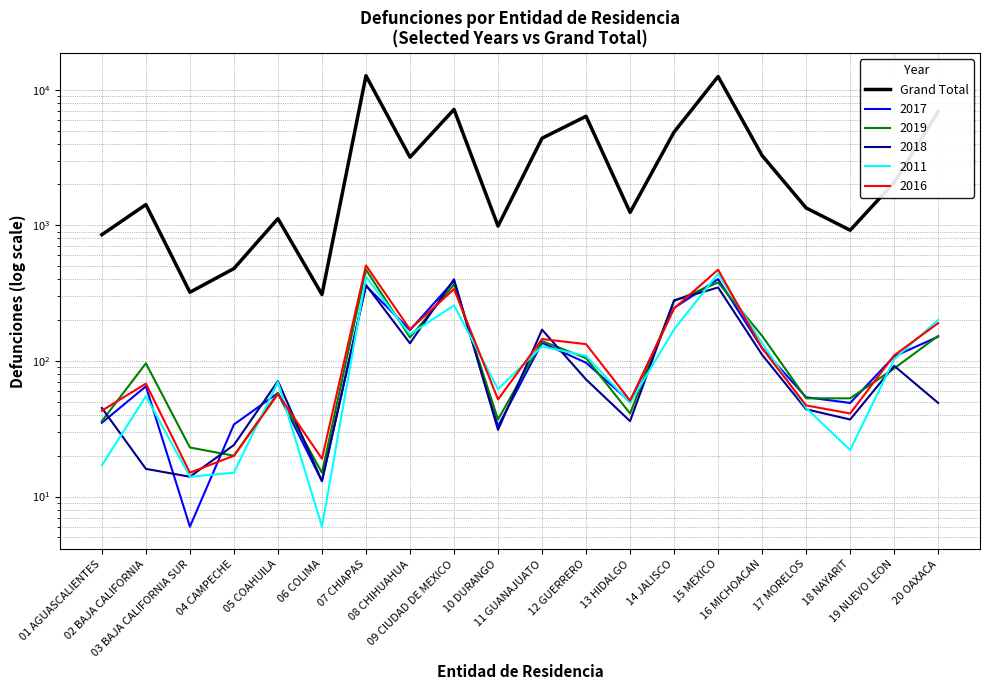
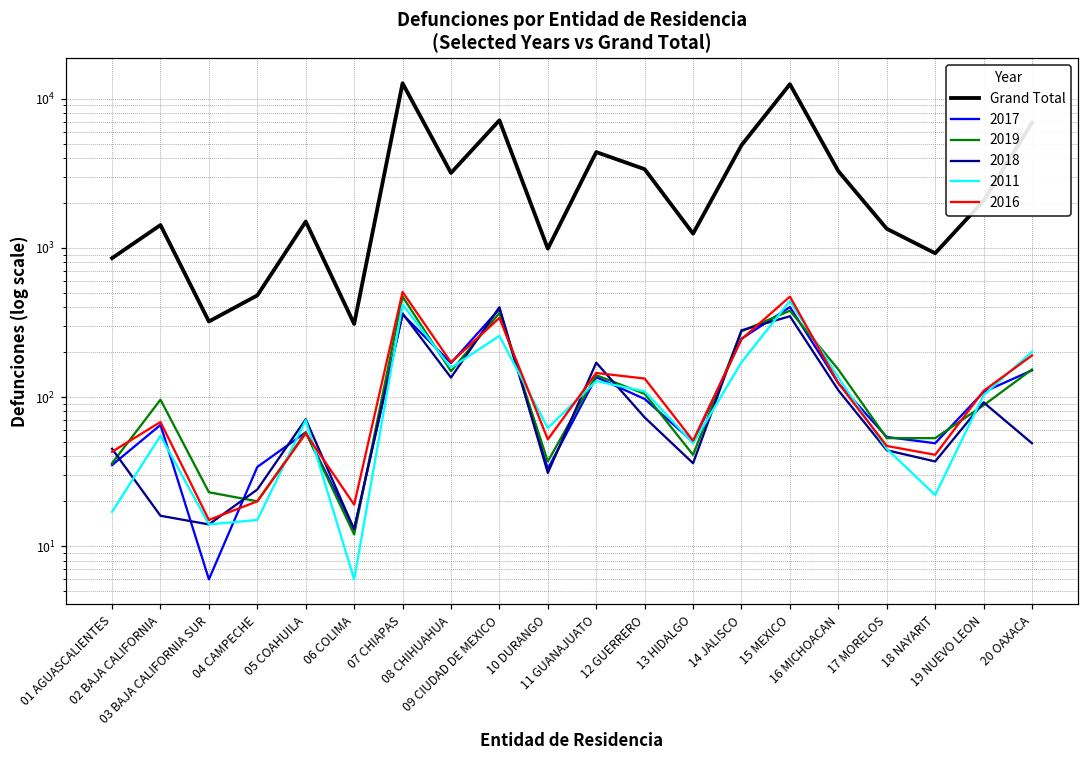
Grand Total, 05 COAHUILA: 1100 -> 1500
2019, 06 COLIMA: 15 -> 12
Grand Total, 12 GUERRERO: 6000 -> 3400
